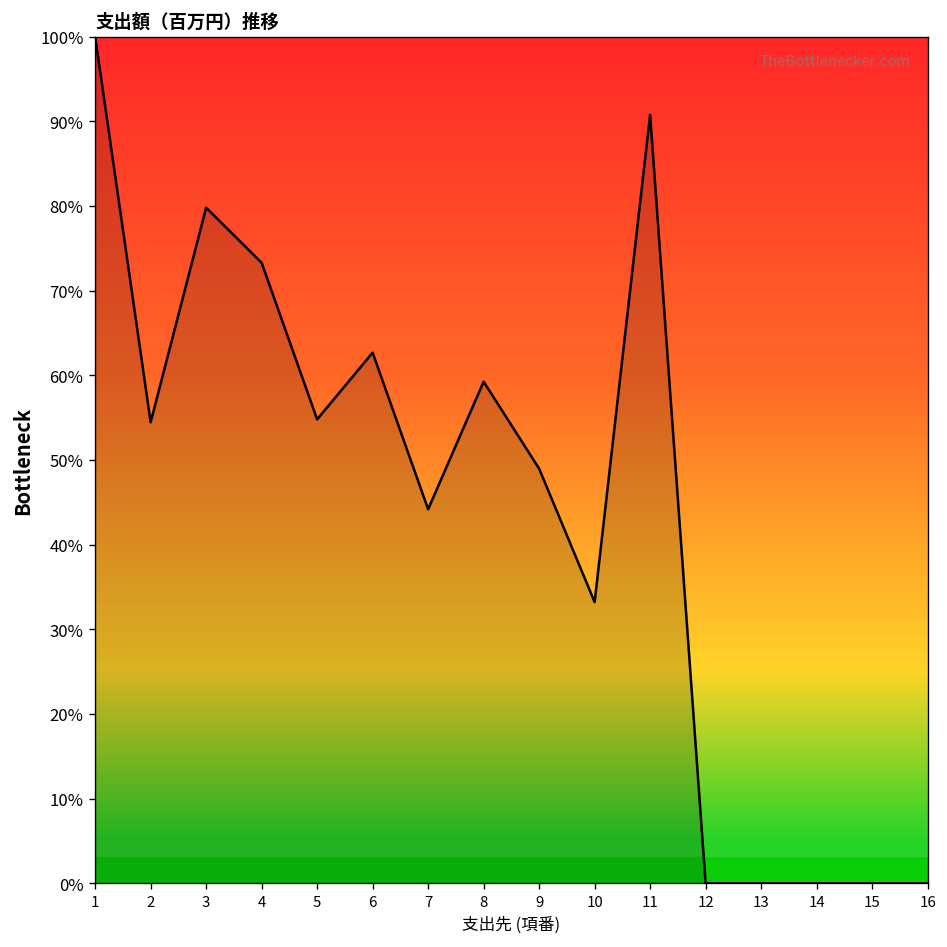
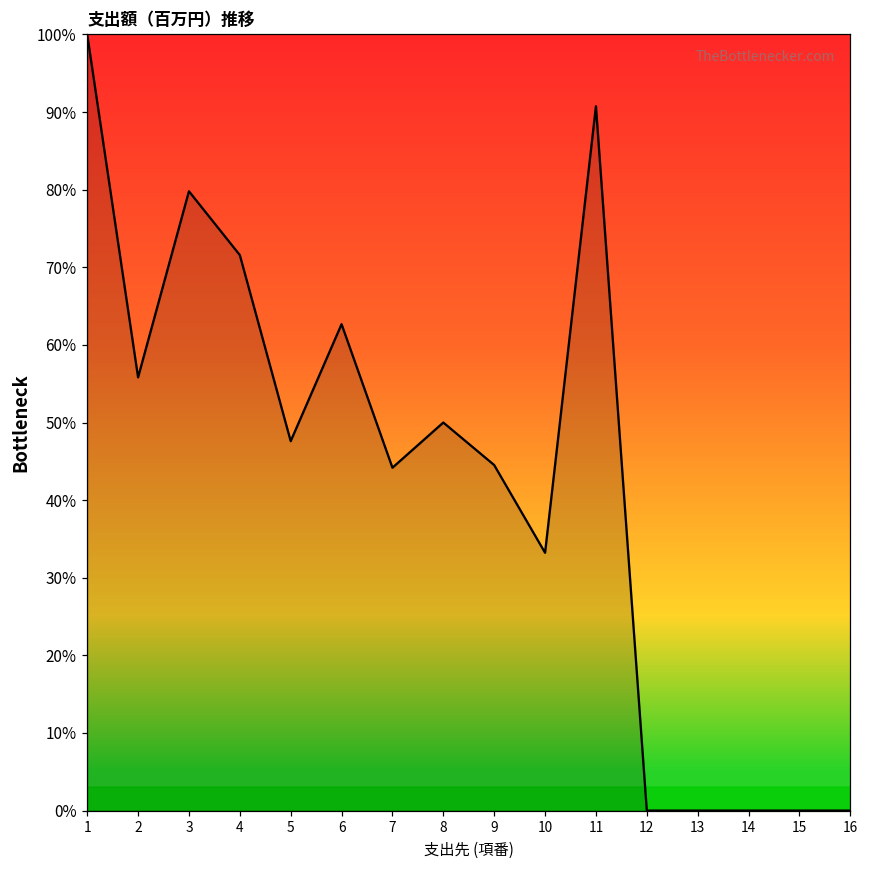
2: 54% -> 56%
4: 73% -> 72%
5: 55% -> 48%
8: 59% -> 50%
9: 49% -> 45%
